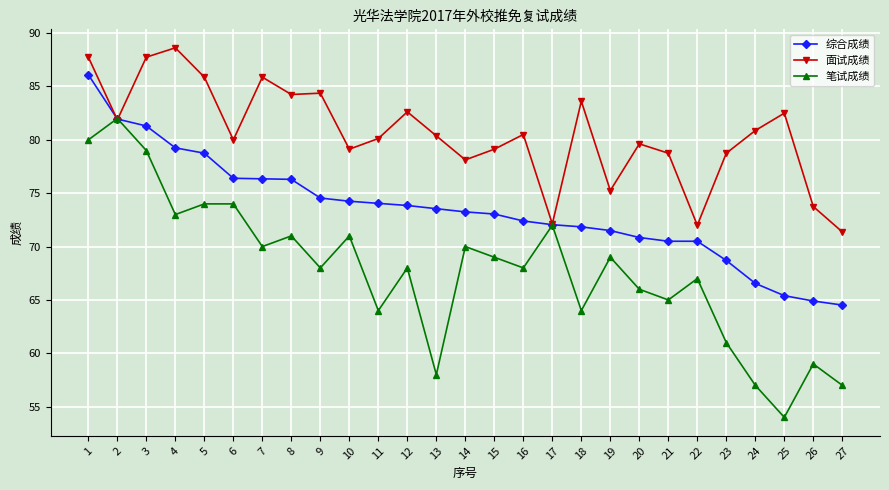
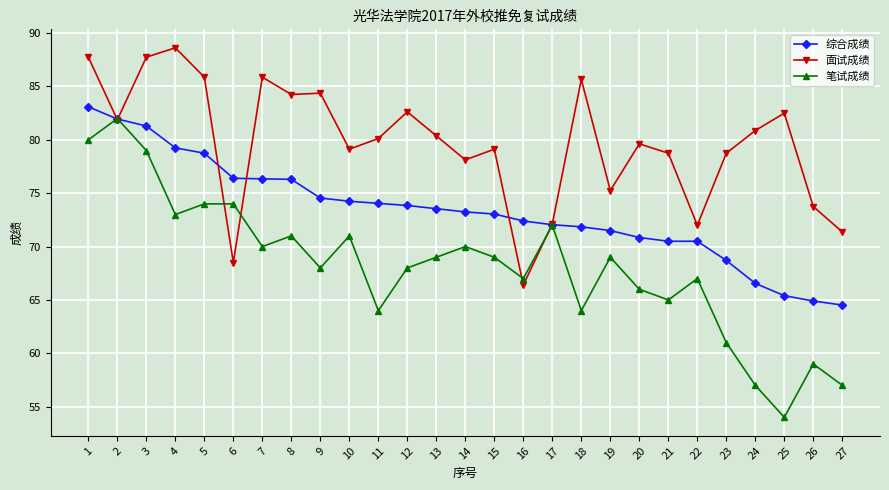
综合成绩, 1: 86.1 -> 83.1
面试成绩, 6: 80.0 -> 68.5
笔试成绩, 13: 58 -> 69
面试成绩, 16: 80.5 -> 66.4
笔试成绩, 16: 68 -> 67
面试成绩, 18: 83.6 -> 85.7
